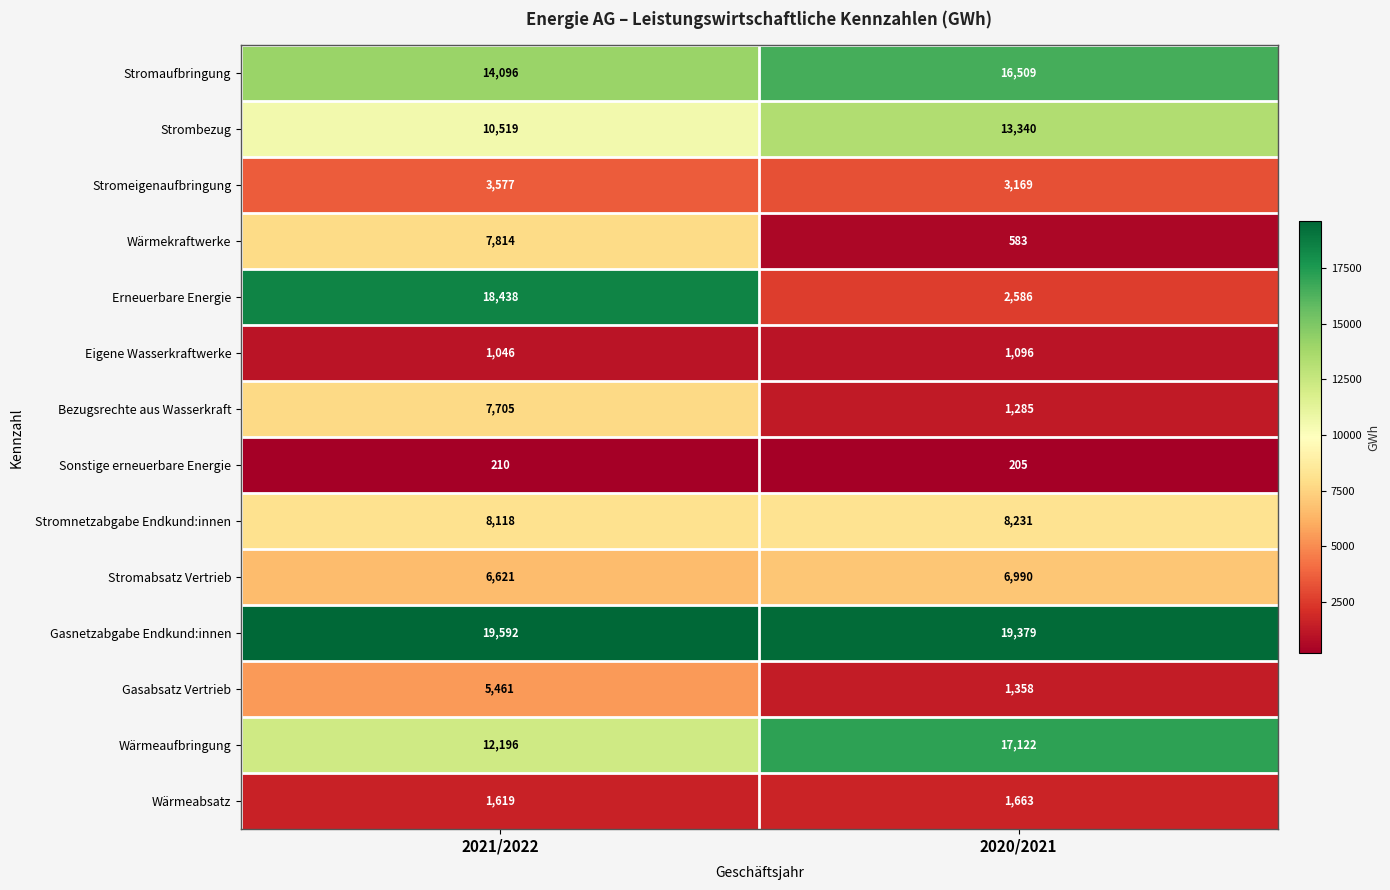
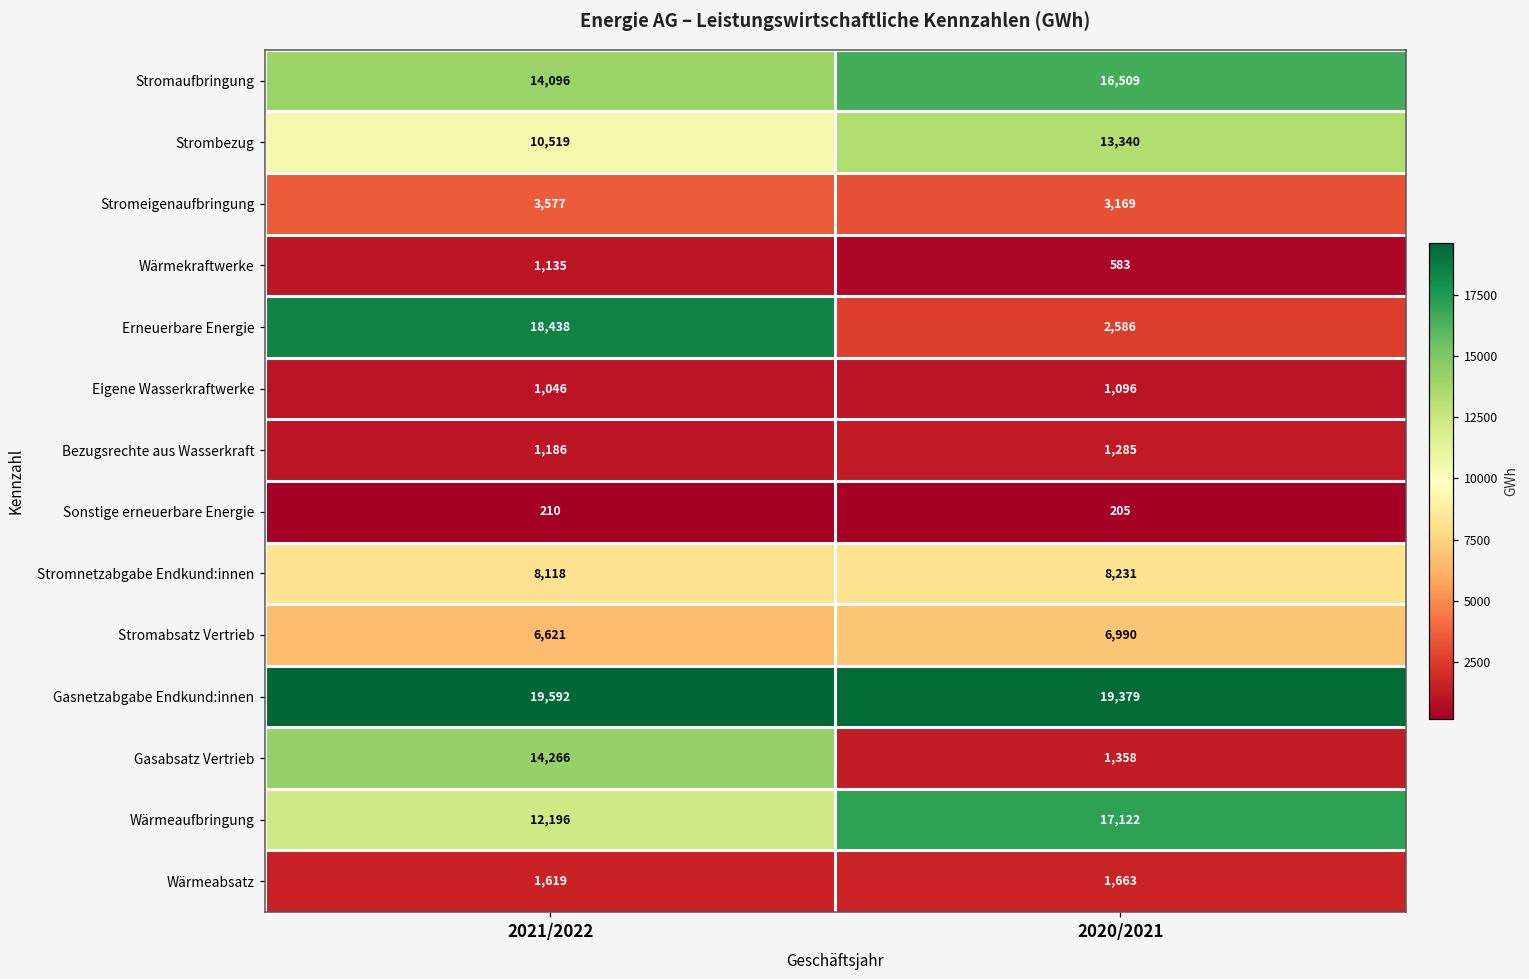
Wärmekraftwerke, 2021/2022: 7,814 -> 1,135
Bezugsrechte aus Wasserkraft, 2021/2022: 7,705 -> 1,186
Gasabsatz Vertrieb, 2021/2022: 5,461 -> 14,266
